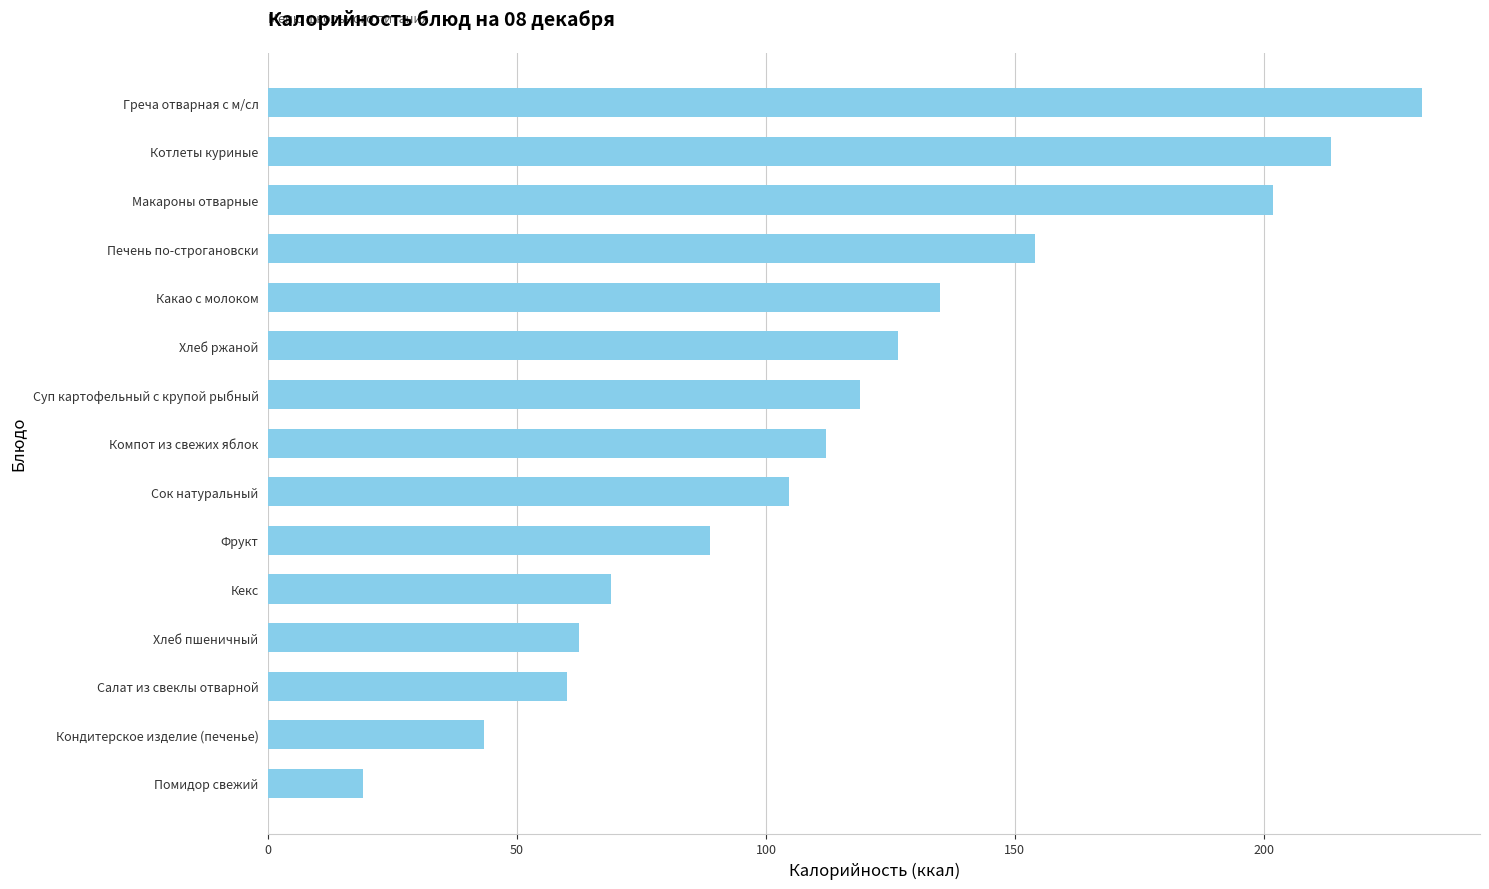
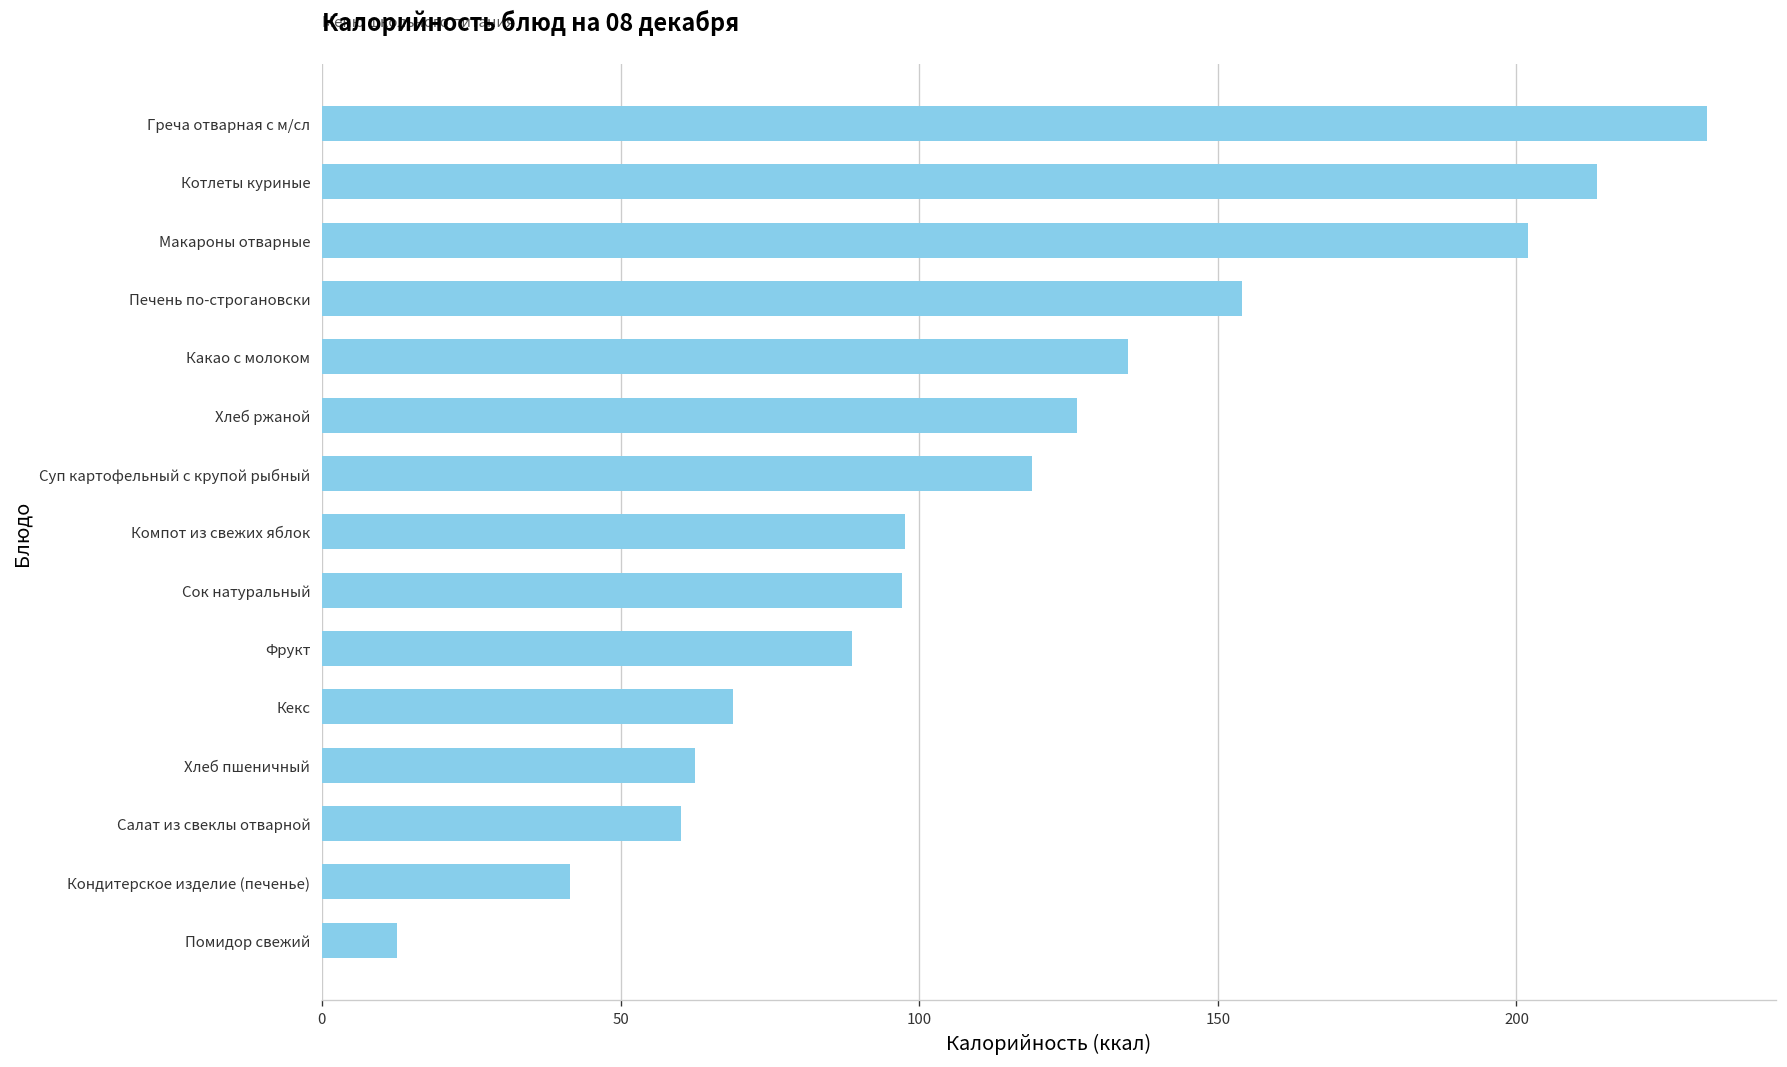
Компот из свежих яблок: 112 -> 98
Сок натуральный: 105 -> 97
Кондитерское изделие (печенье): 43 -> 41
Помидор свежий: 19 -> 13
